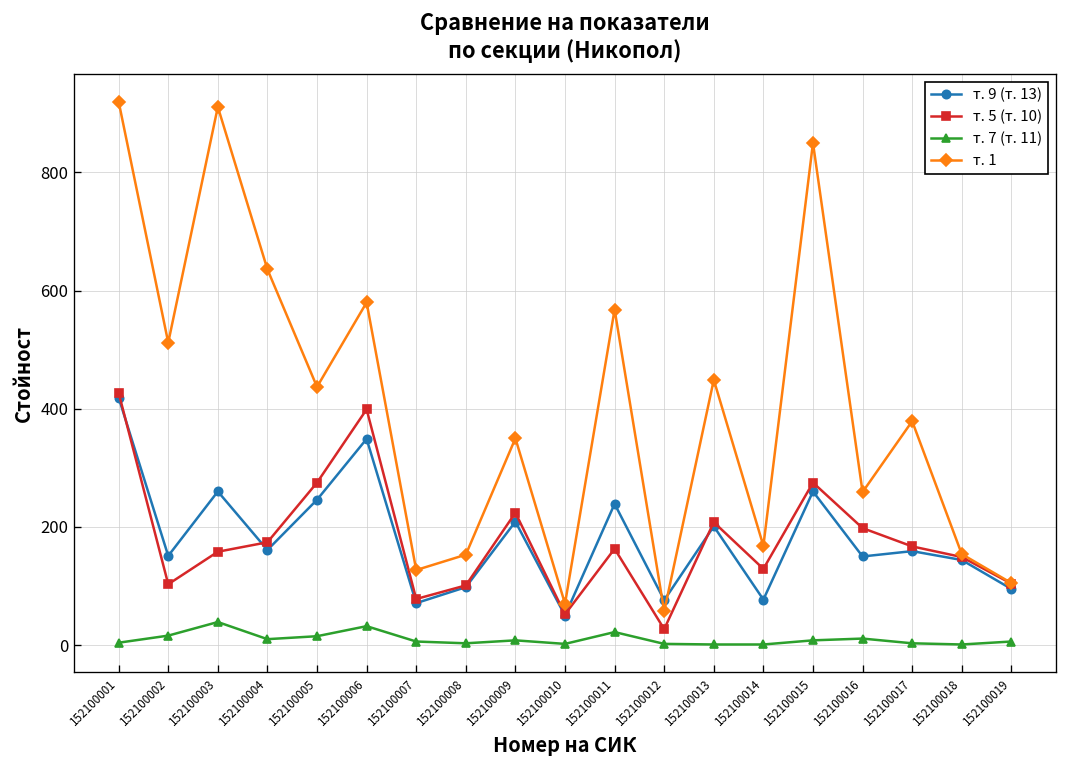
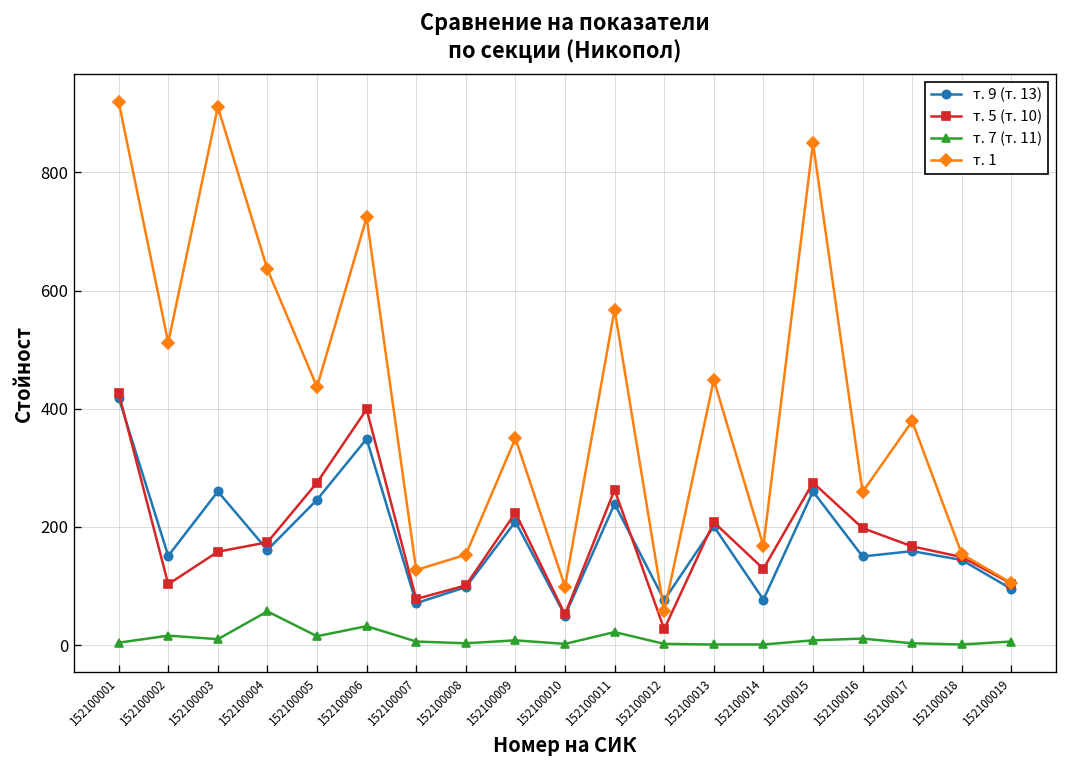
т. 7 (т. 11), 152100003: 40 -> 10
т. 7 (т. 11), 152100004: 10 -> 60
т. 1, 152100006: 580 -> 720
т. 1, 152100010: 70 -> 100
т. 5 (т. 10), 152100011: 160 -> 260
